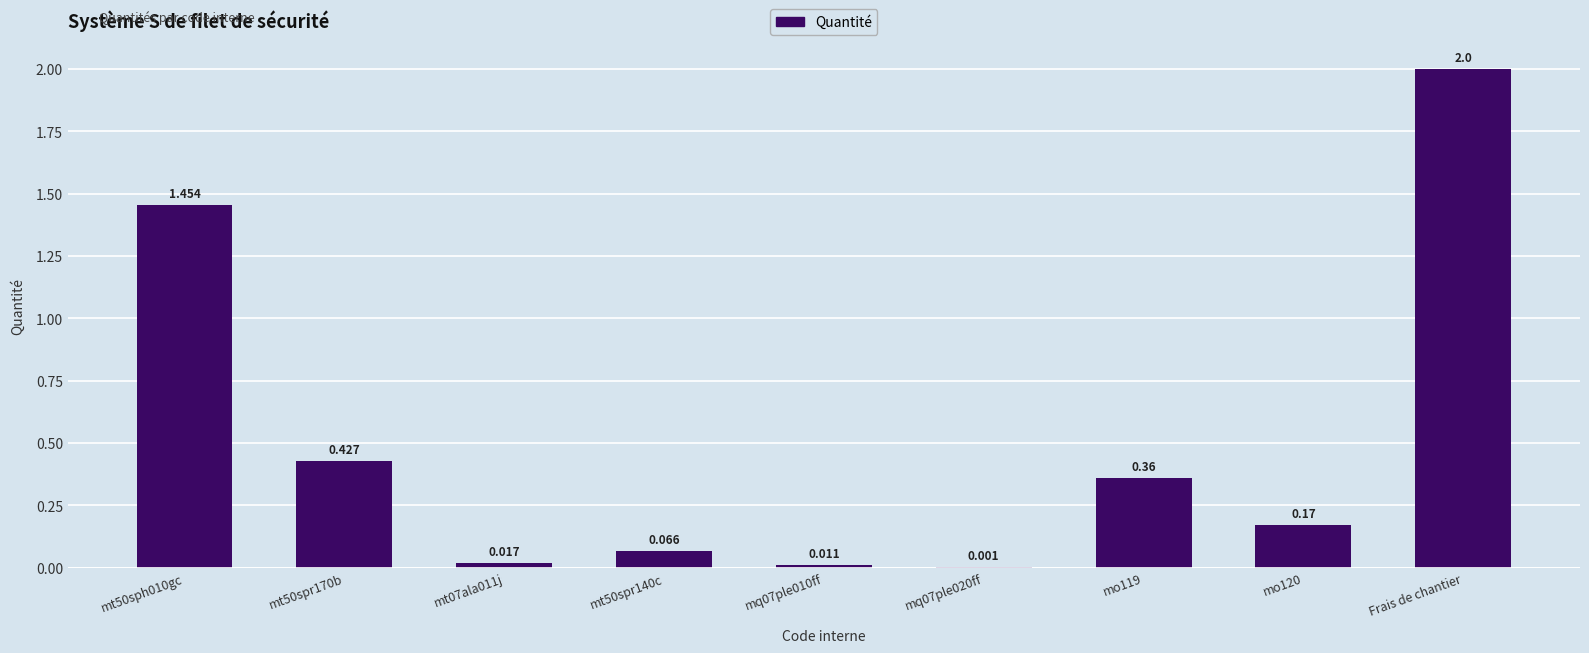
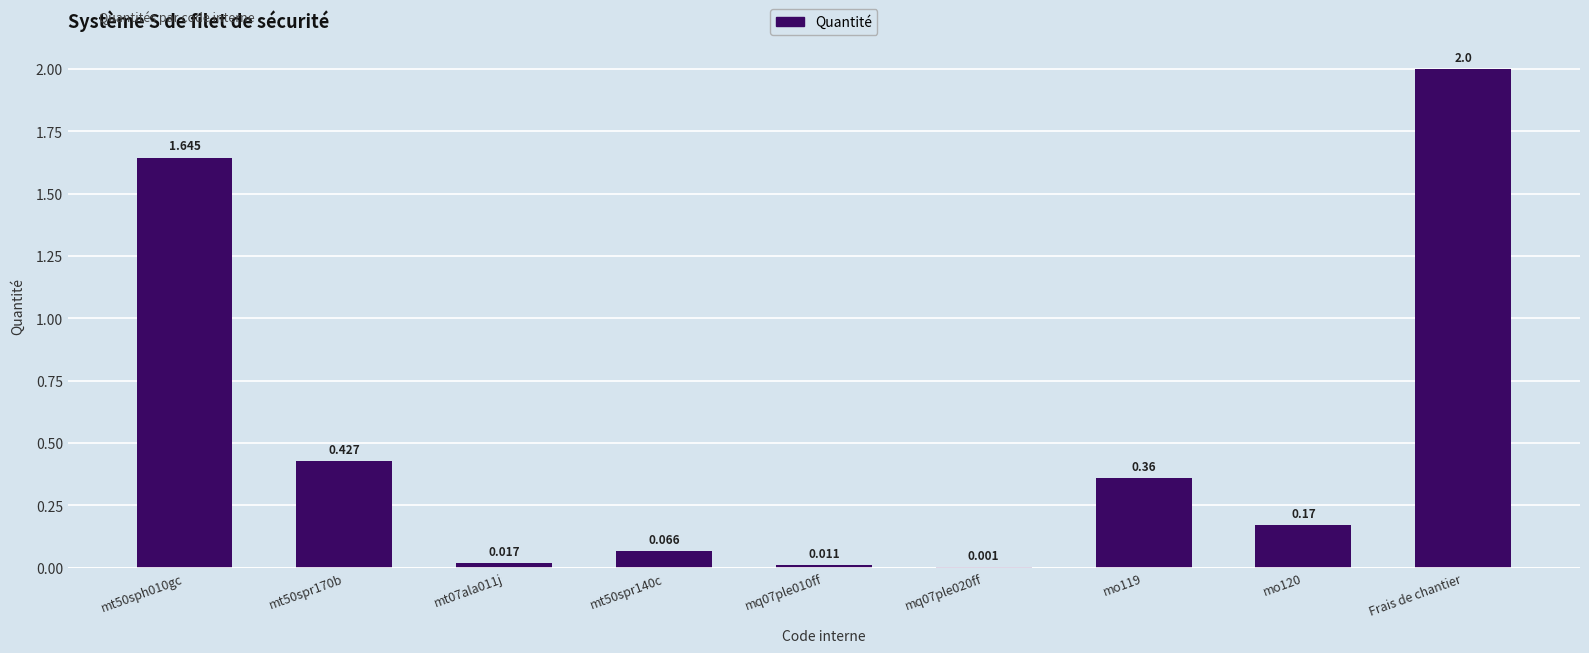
mt50sph010gc: 1.454 -> 1.645
